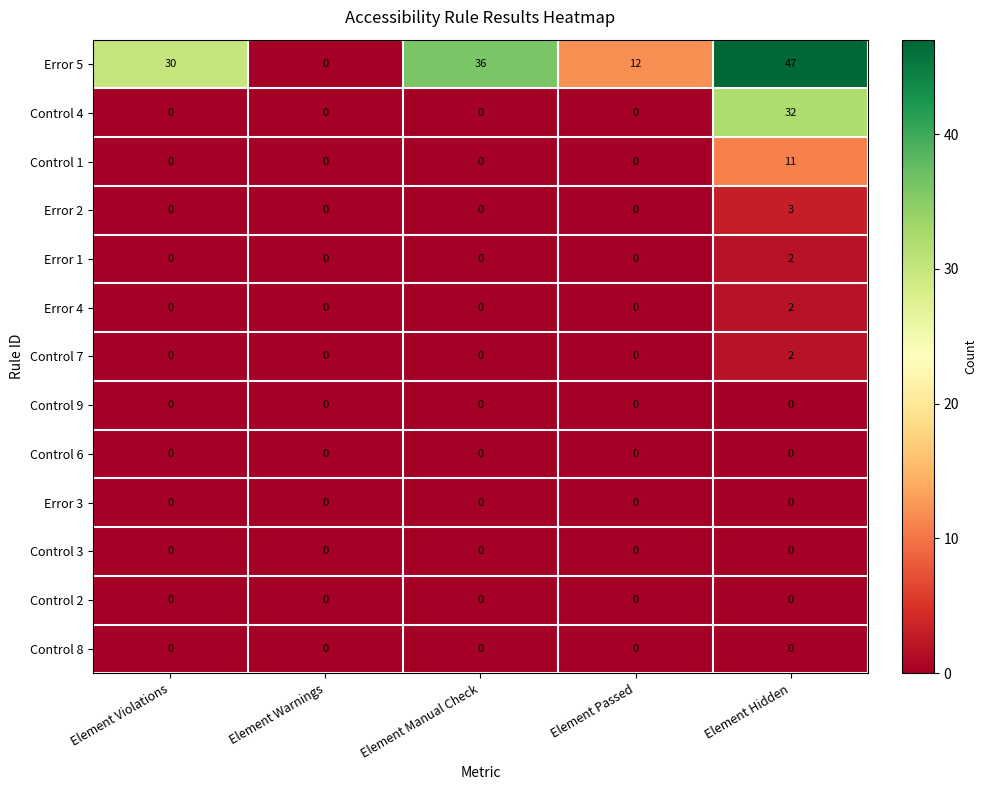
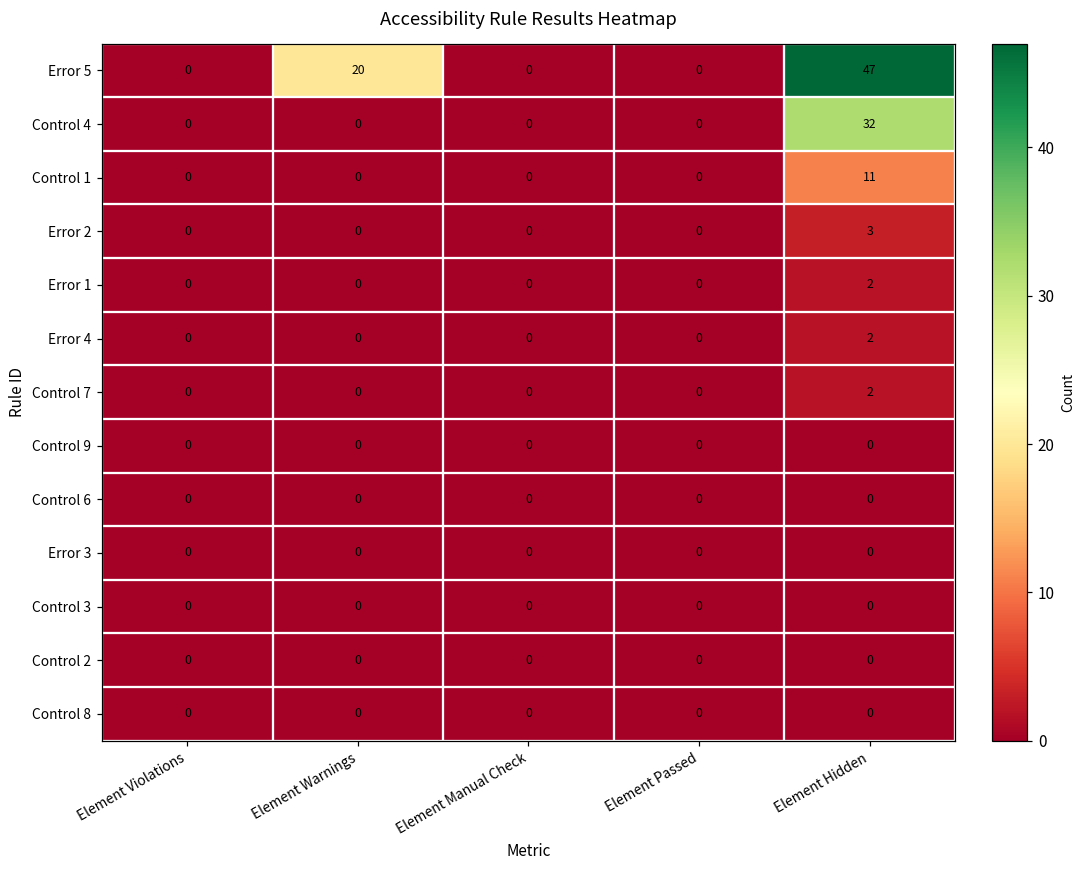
Error 5, Element Violations: 30 -> 0
Error 5, Element Warnings: 0 -> 20
Error 5, Element Manual Check: 36 -> 0
Error 5, Element Passed: 12 -> 0
